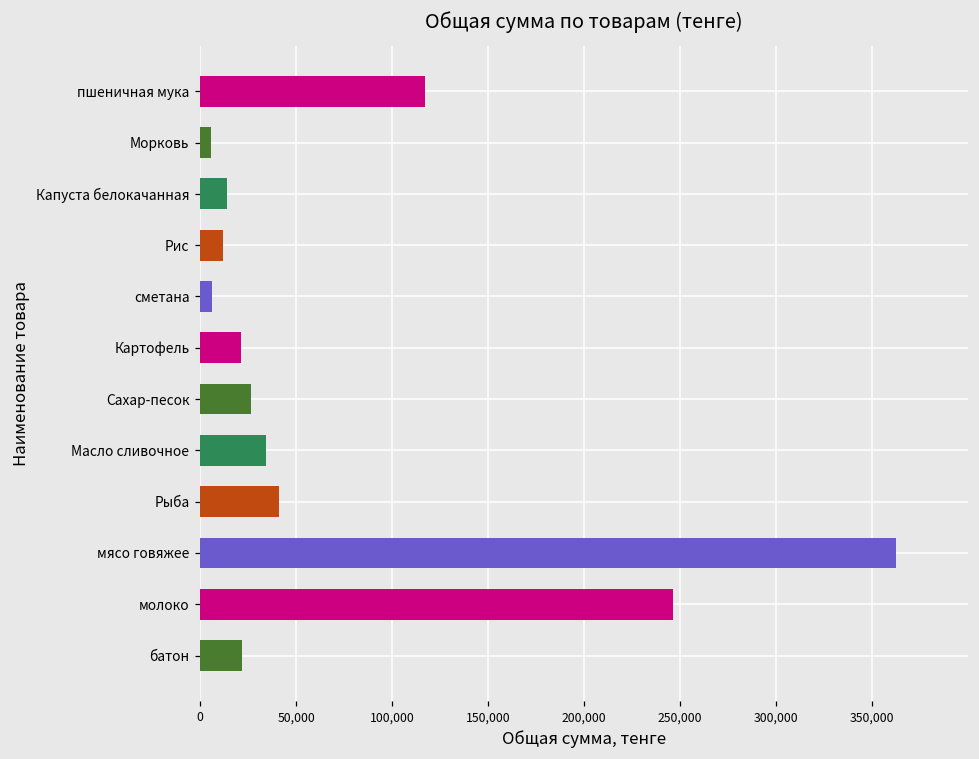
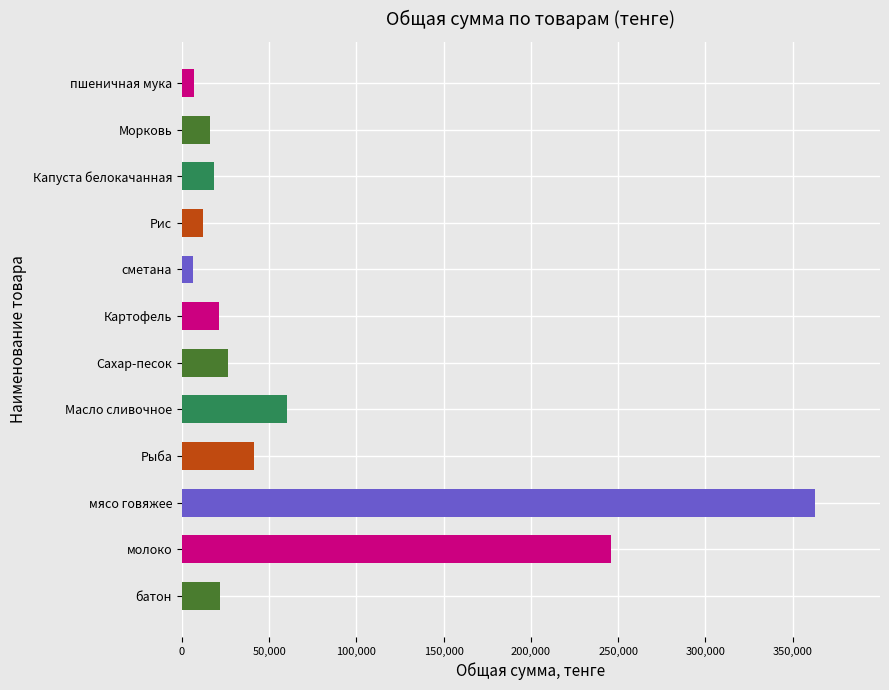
пшеничная мука: 117,000 -> 7,000
Морковь: 6,000 -> 16,000
Капуста белокачанная: 14,000 -> 19,000
Масло сливочное: 34,000 -> 60,000
